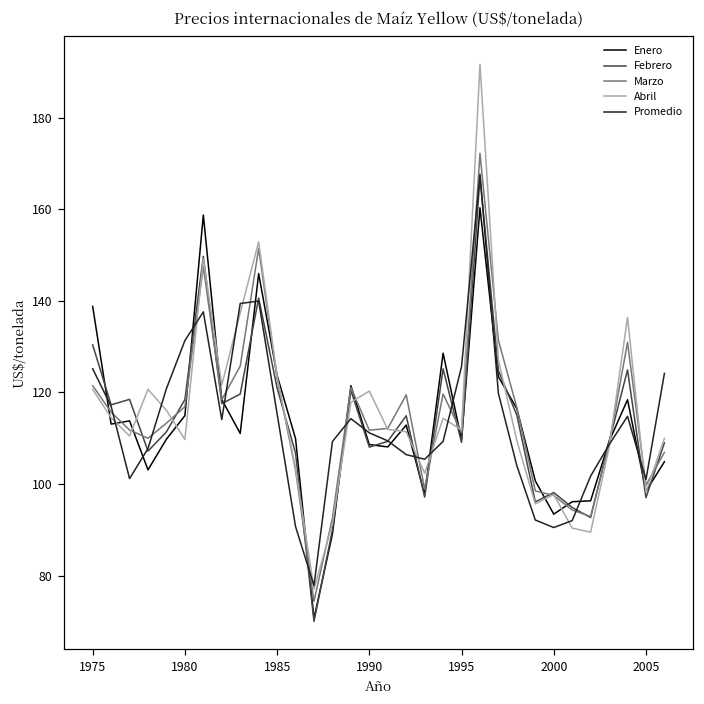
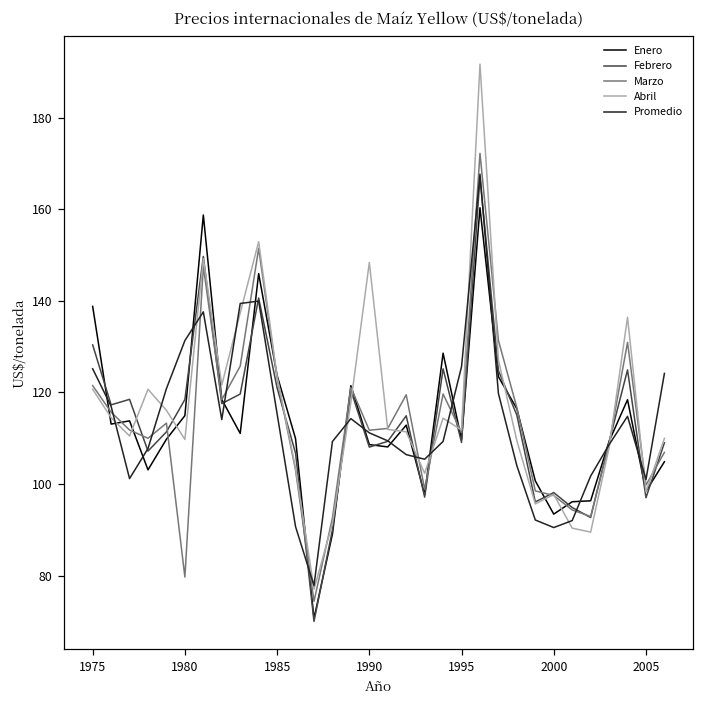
Marzo, 1980: 117 -> 80
Abril, 1990: 120 -> 148
